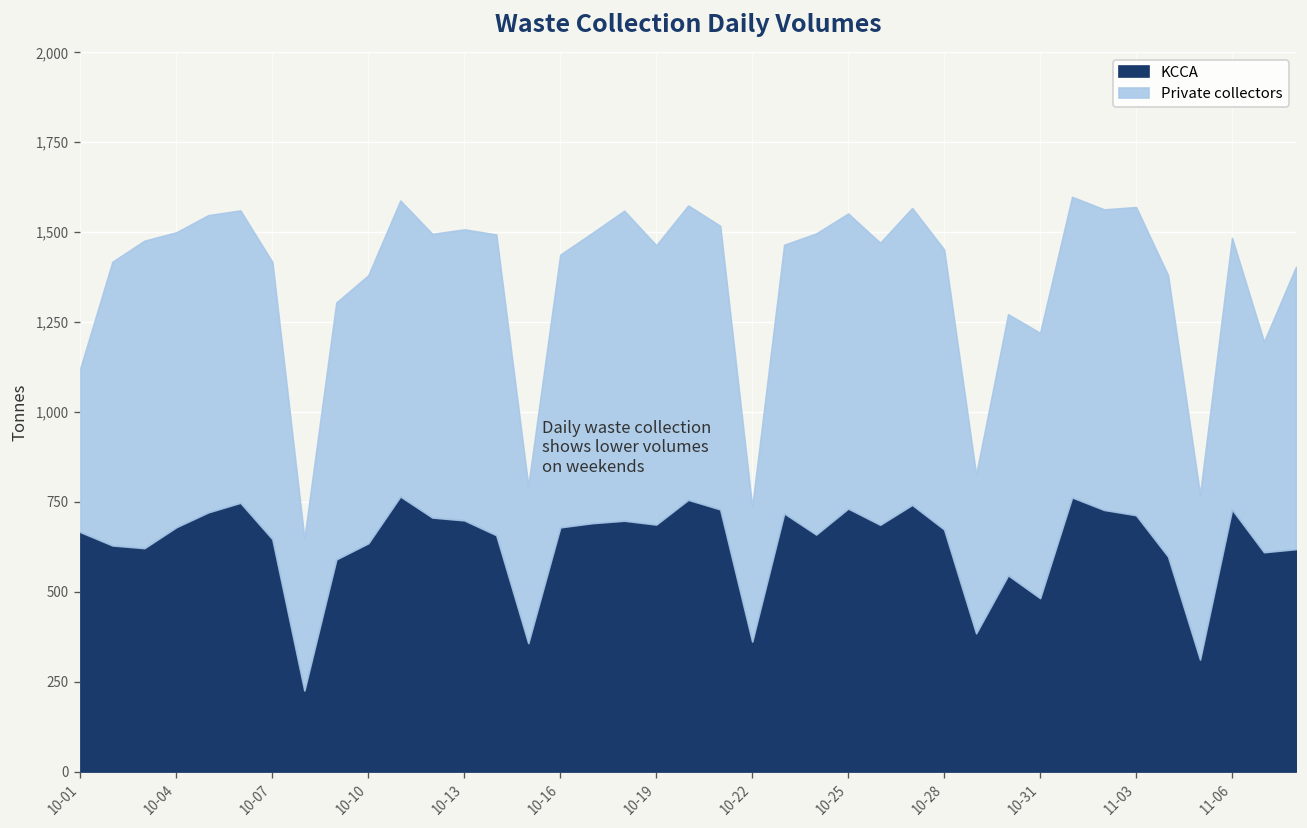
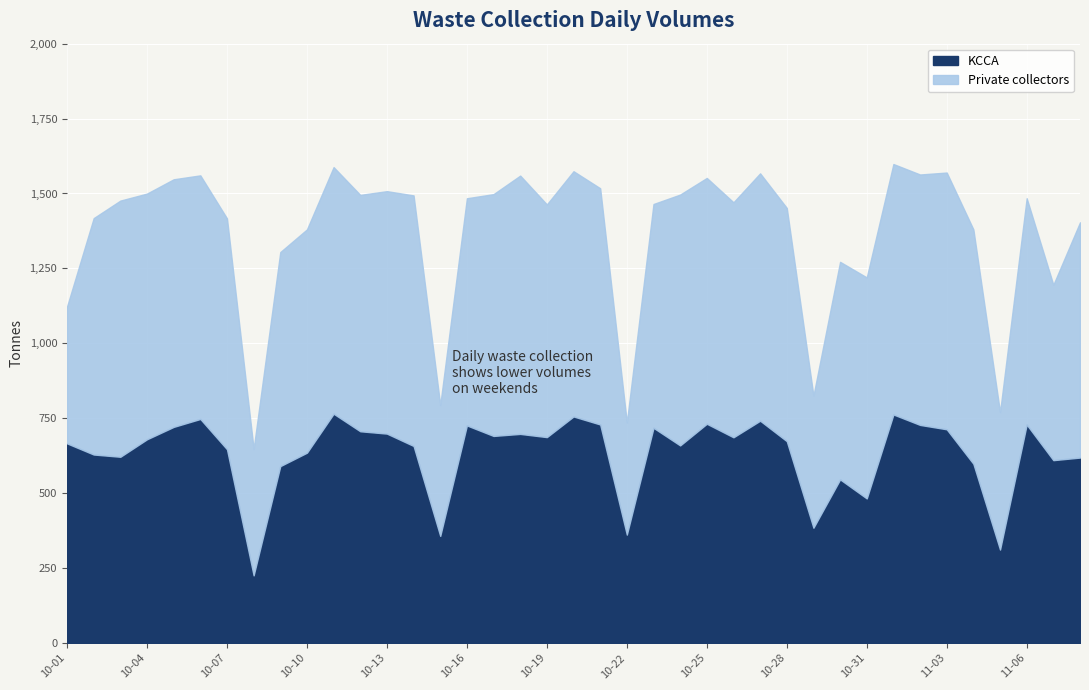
KCCA, 10-16: 680 -> 730
